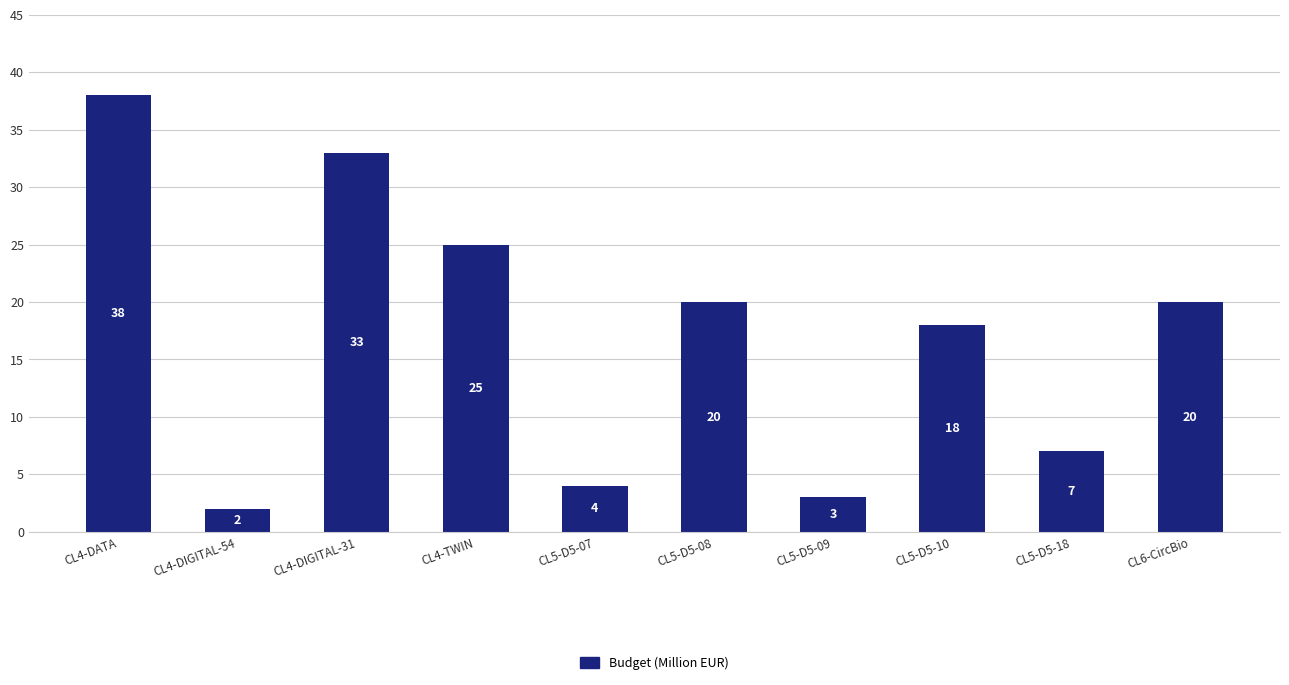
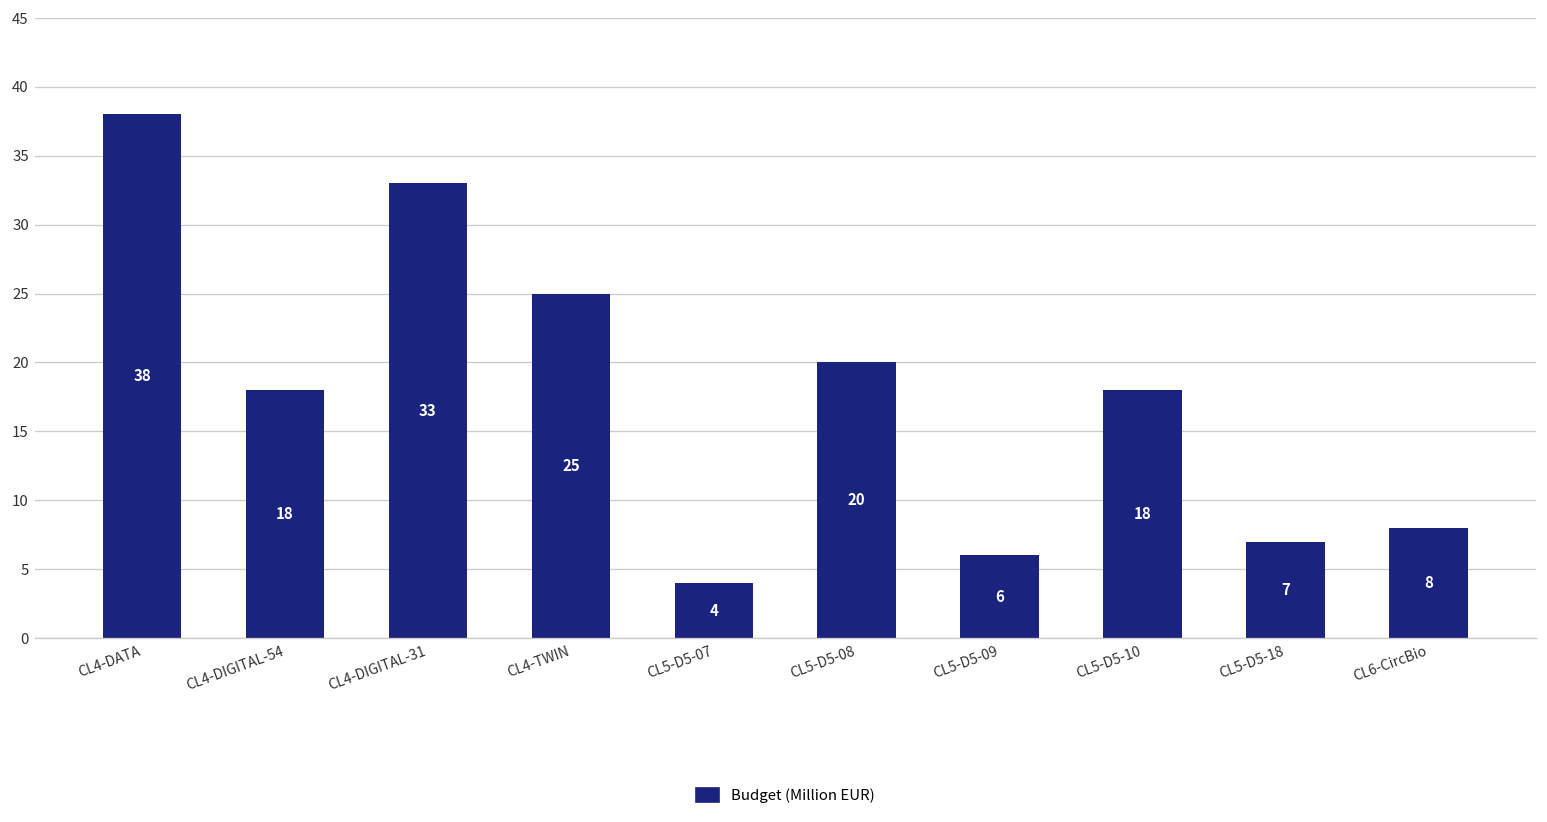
CL4-DIGITAL-54: 2 -> 18
CL5-D5-09: 3 -> 6
CL6-CircBio: 20 -> 8
